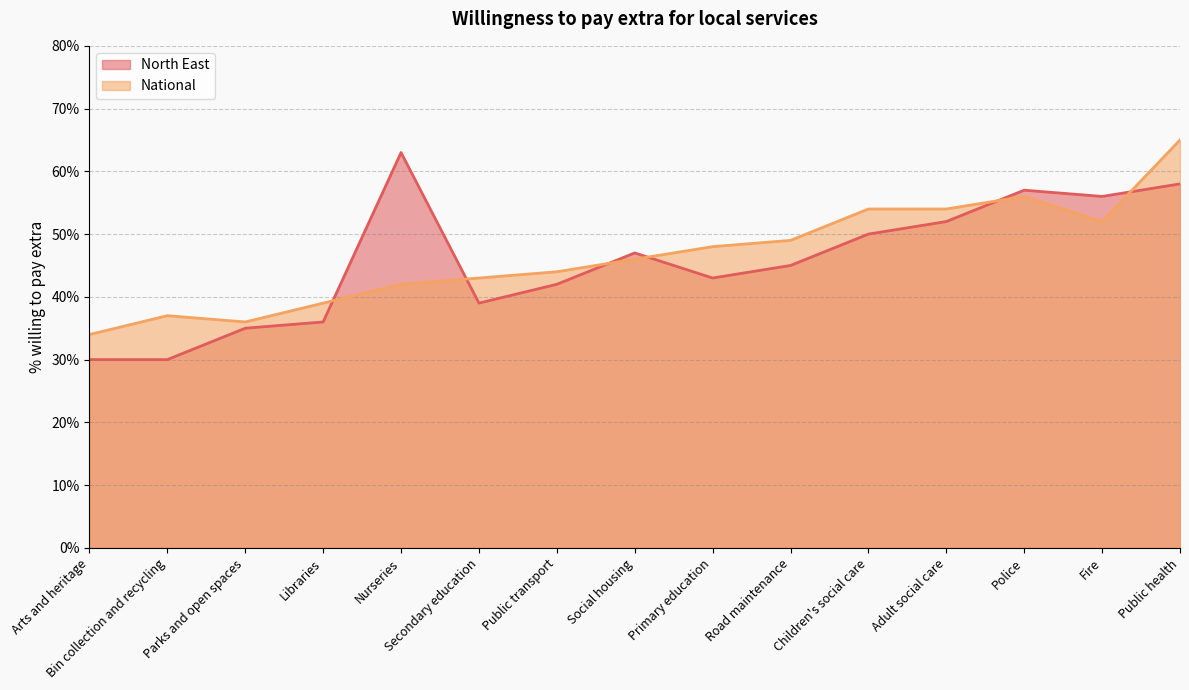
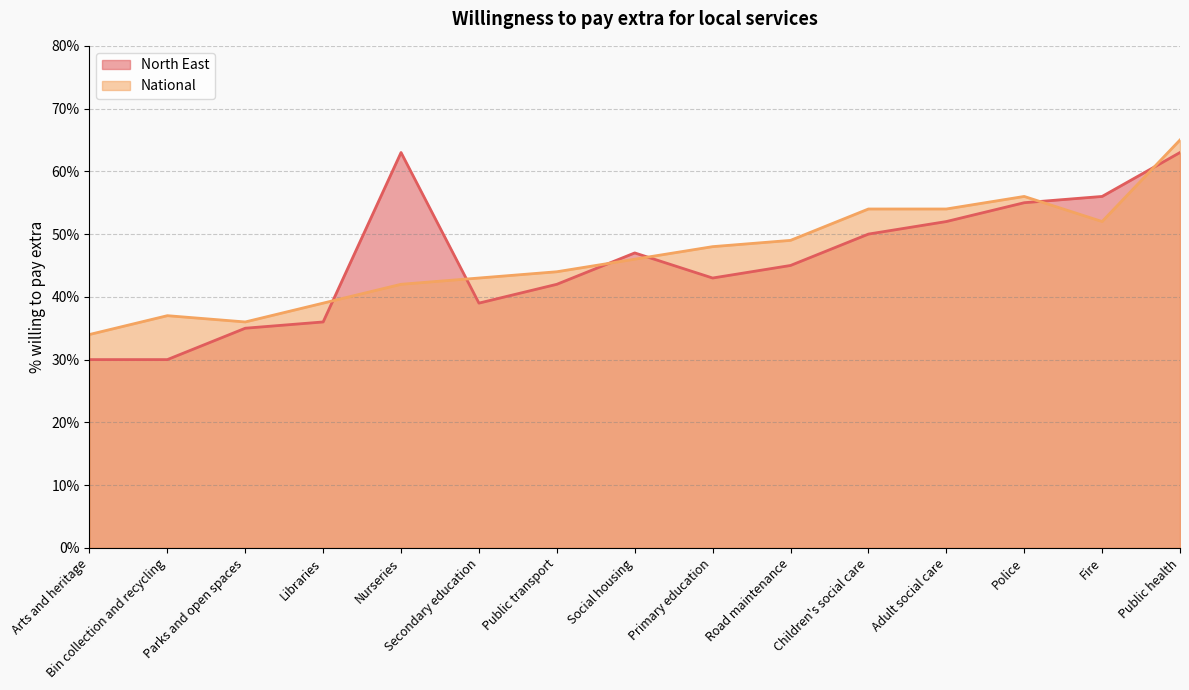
North East, Police: 57% -> 55%
North East, Public health: 58% -> 63%
